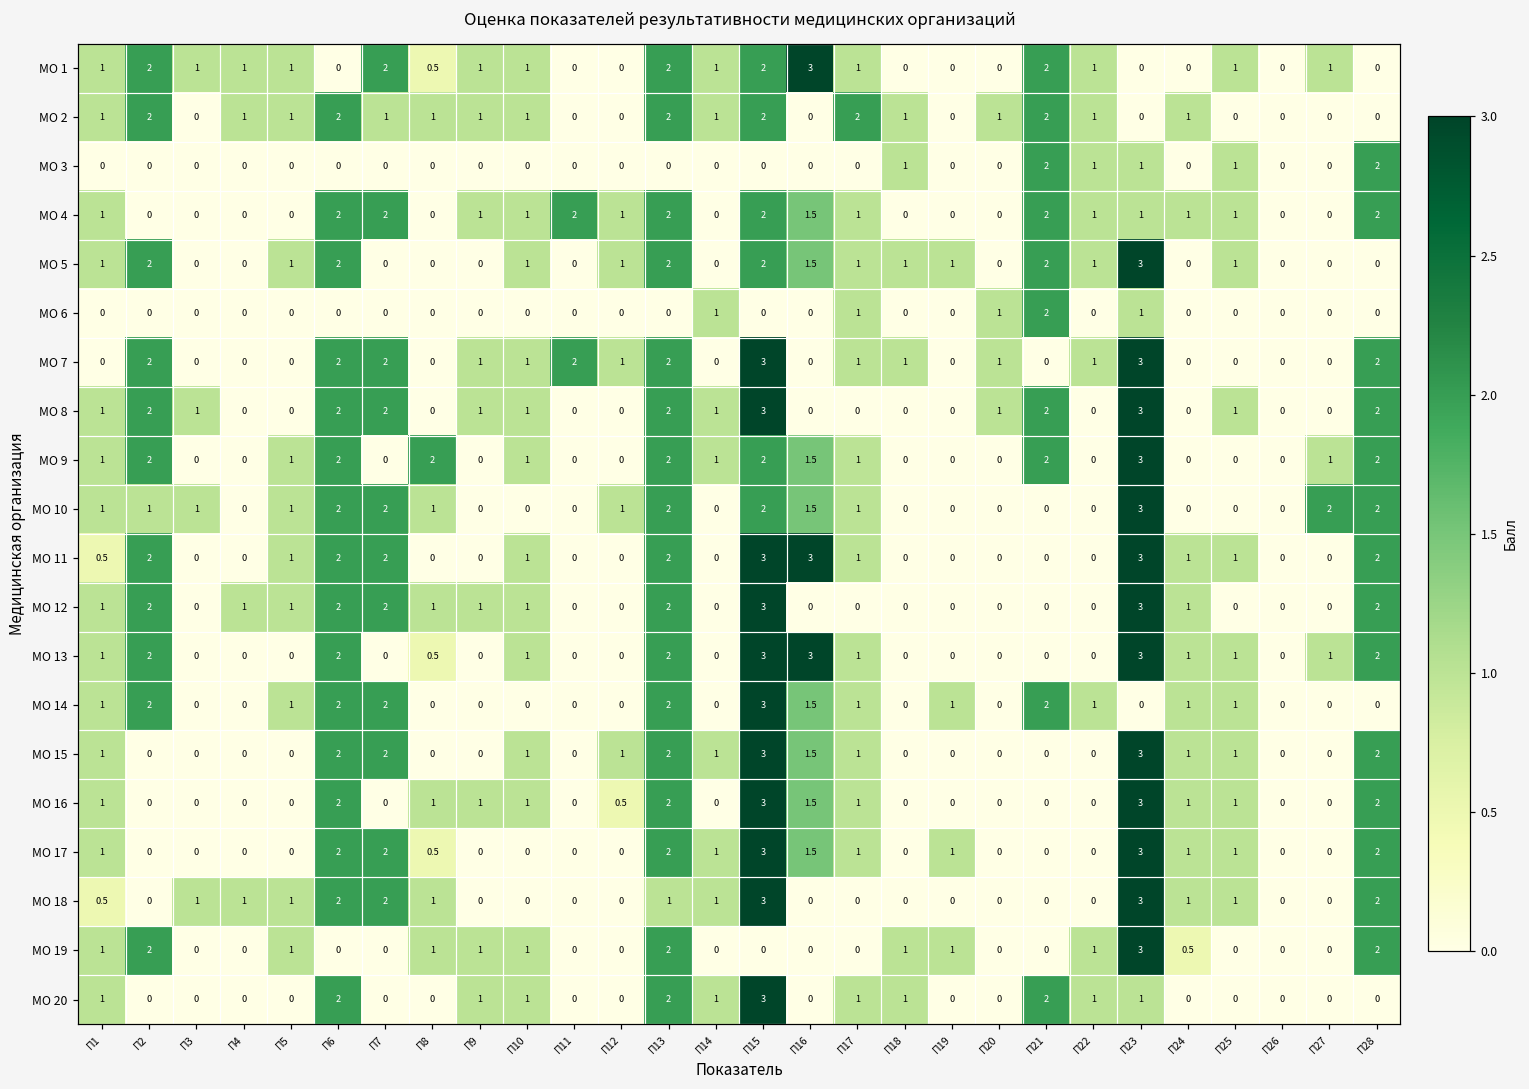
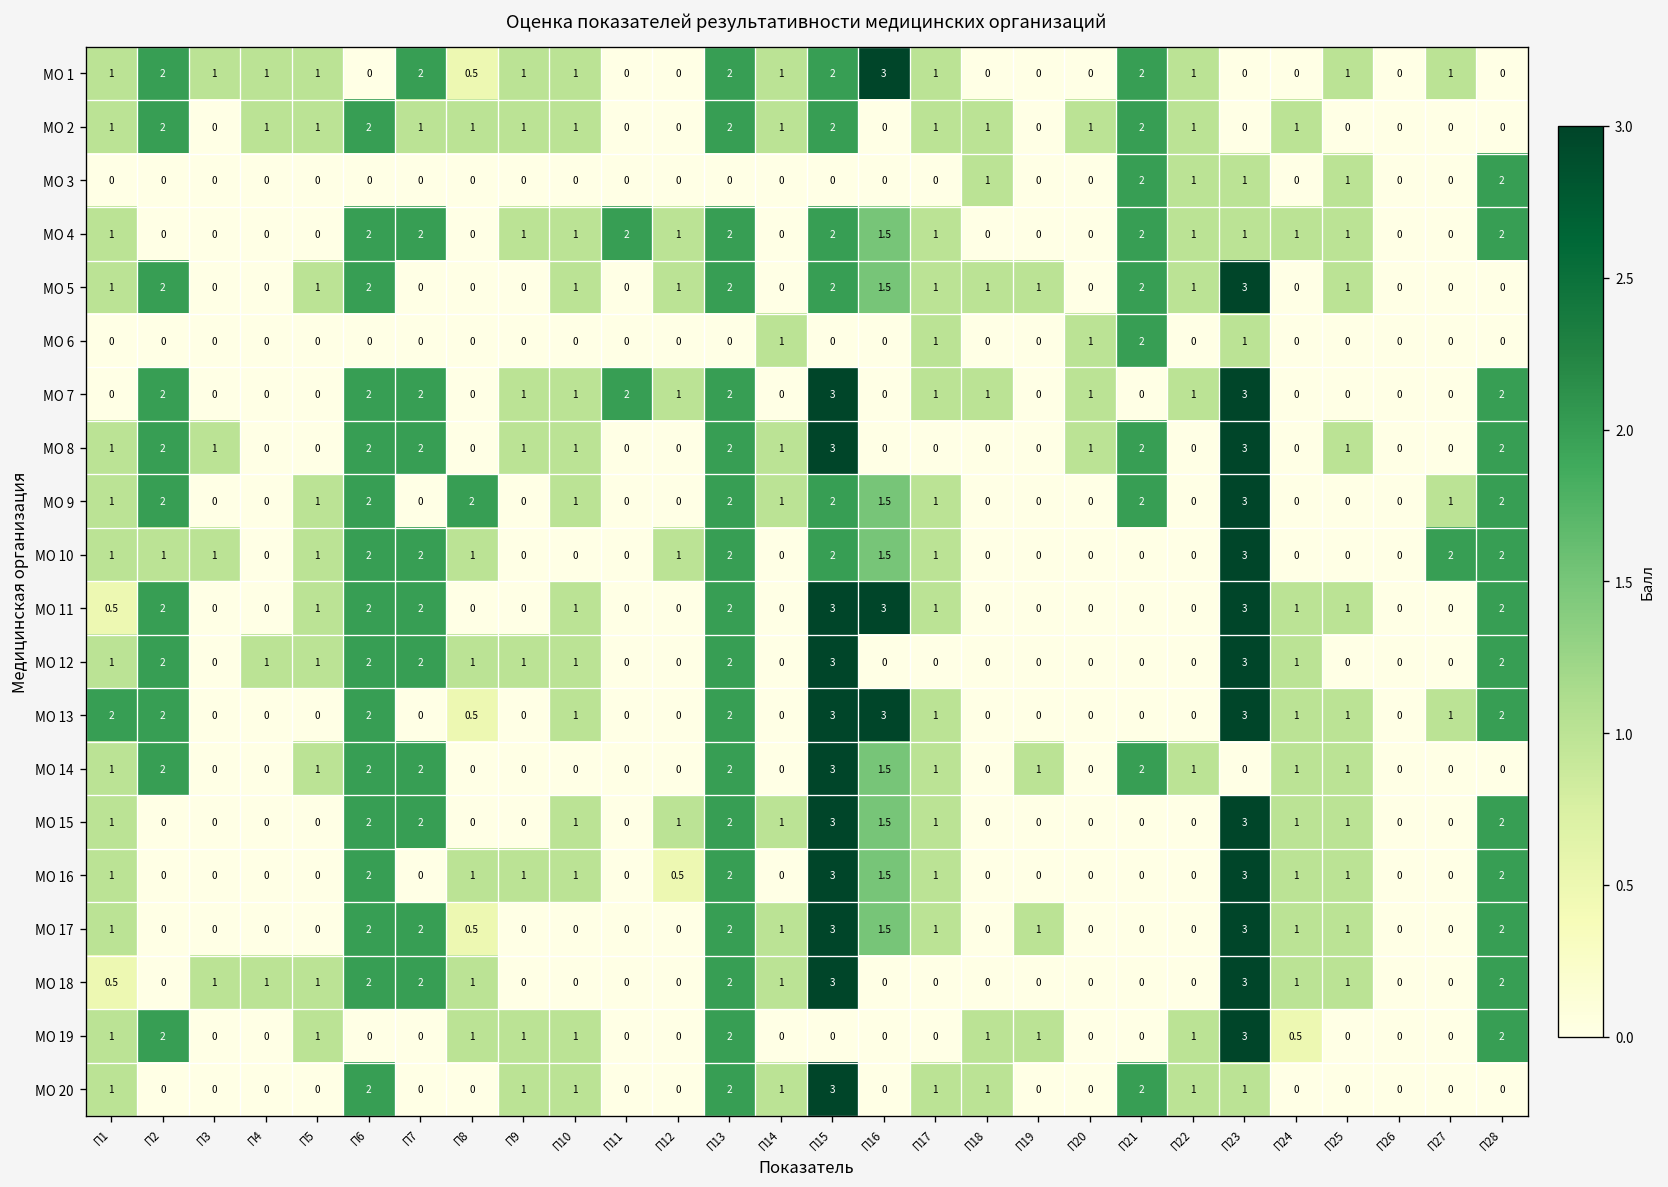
МО 2, П17: 2 -> 1
МО 13, П1: 1 -> 2
МО 18, П13: 1 -> 2
